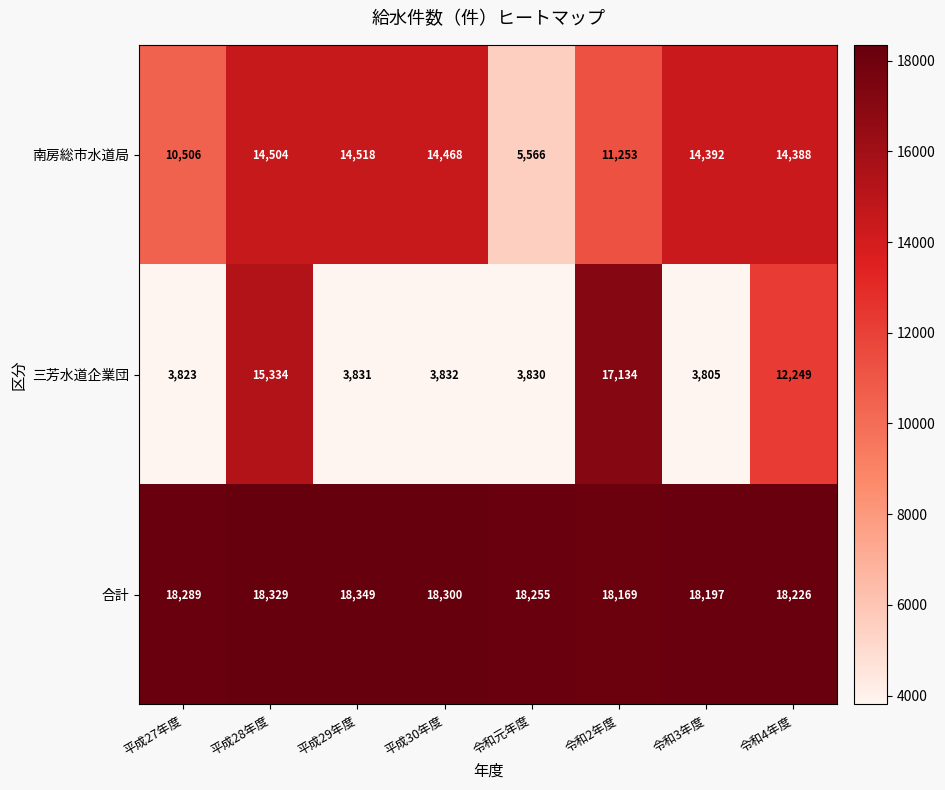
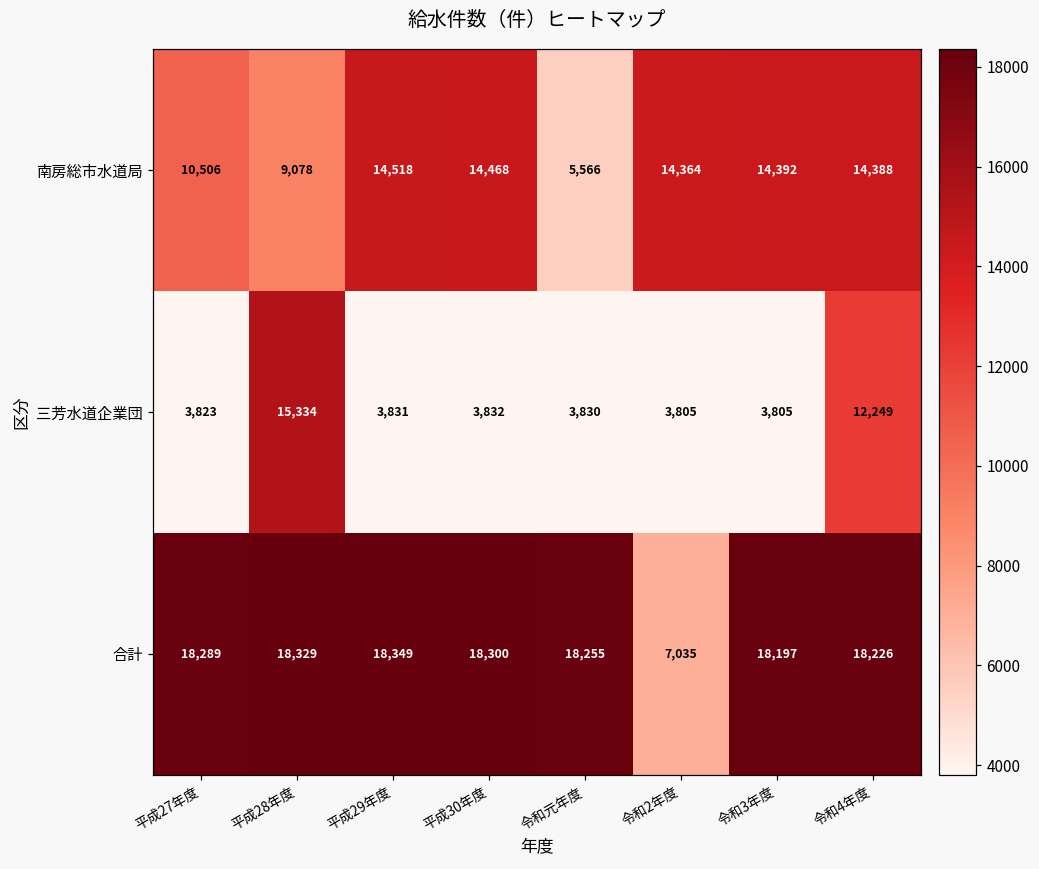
南房総市水道局, 平成28年度: 14,504 -> 9,078
南房総市水道局, 令和2年度: 11,253 -> 14,364
三芳水道企業団, 令和2年度: 17,134 -> 3,805
合計, 令和2年度: 18,169 -> 7,035
